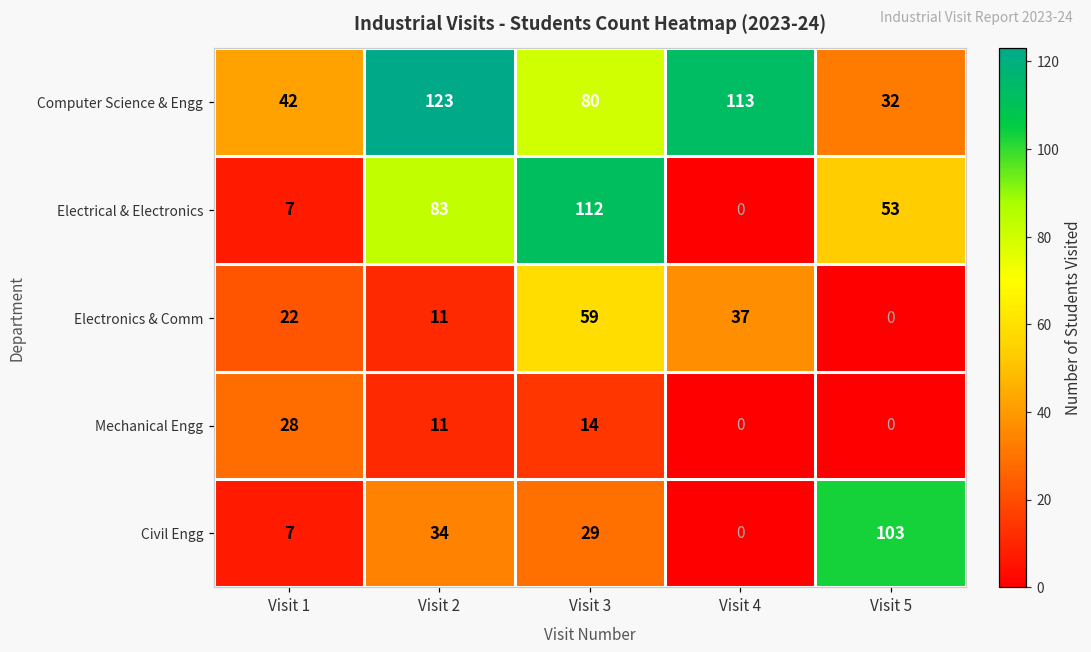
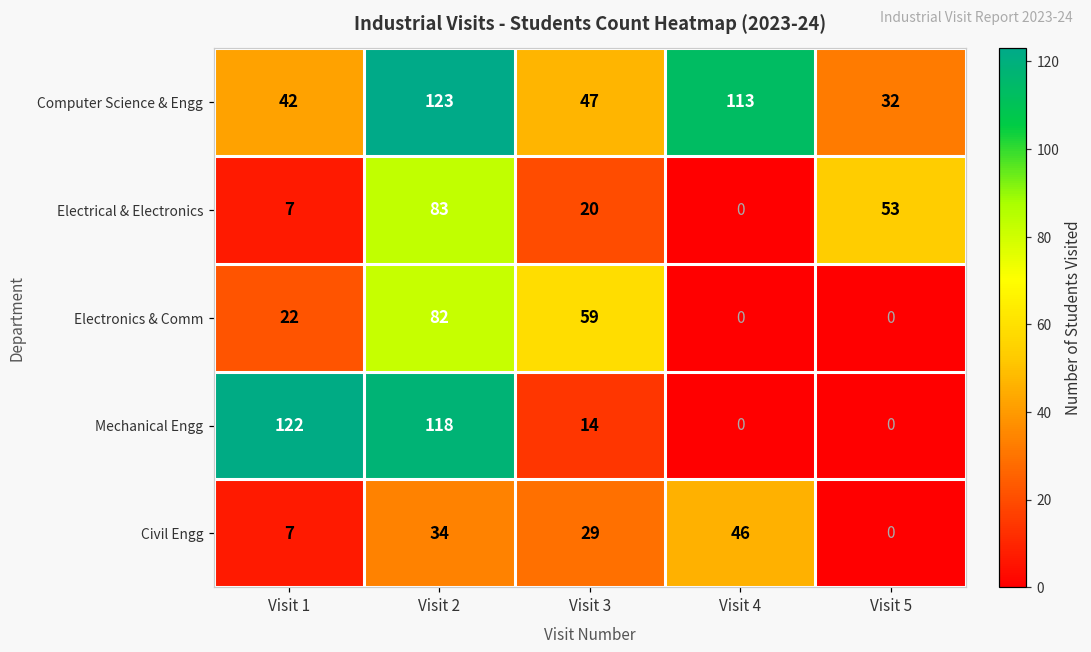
Computer Science & Engg, Visit 3: 80 -> 47
Electrical & Electronics, Visit 3: 112 -> 20
Electronics & Comm, Visit 2: 11 -> 82
Electronics & Comm, Visit 4: 37 -> 0
Mechanical Engg, Visit 1: 28 -> 122
Mechanical Engg, Visit 2: 11 -> 118
Civil Engg, Visit 4: 0 -> 46
Civil Engg, Visit 5: 103 -> 0
